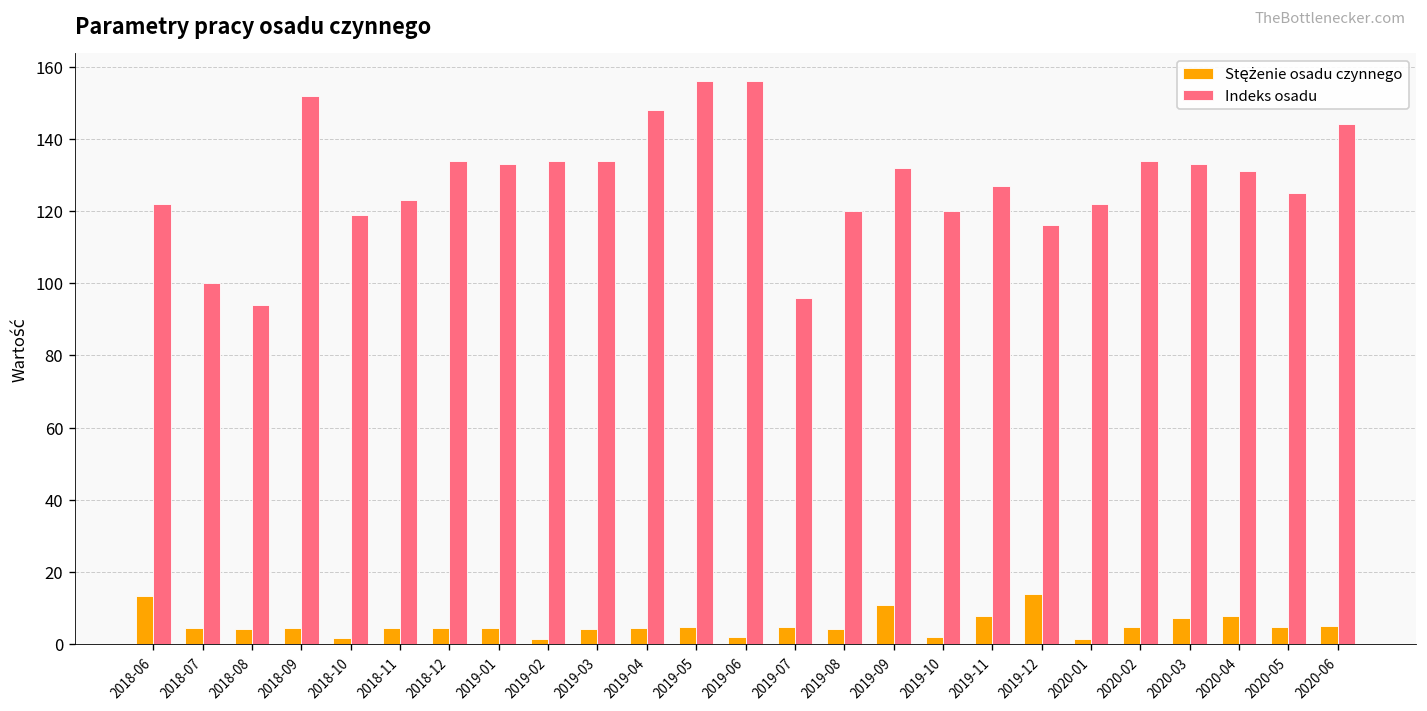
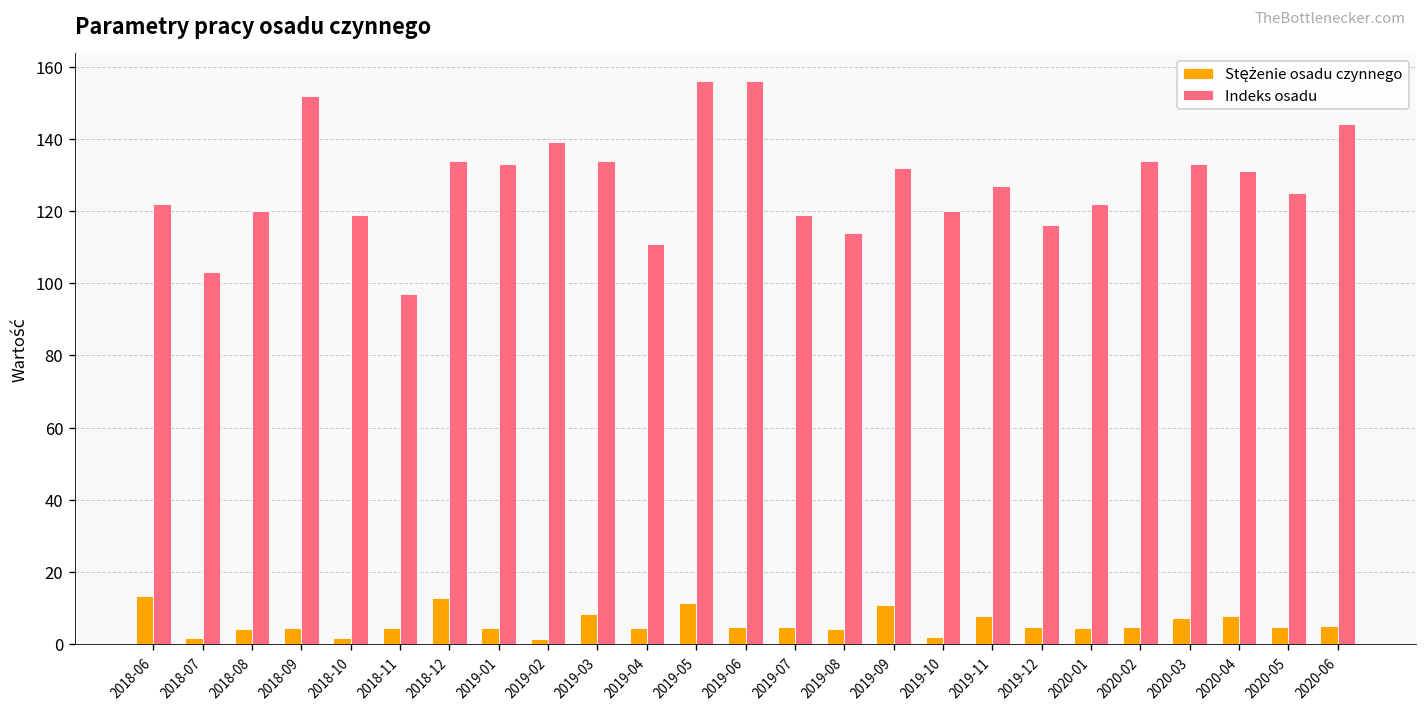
Stężenie osadu czynnego, 2018-07: 4 -> 2
Indeks osadu, 2018-07: 100 -> 103
Indeks osadu, 2018-08: 94 -> 120
Indeks osadu, 2018-11: 123 -> 97
Stężenie osadu czynnego, 2018-12: 4 -> 13
Indeks osadu, 2019-02: 134 -> 139
Stężenie osadu czynnego, 2019-03: 4 -> 8
Indeks osadu, 2019-04: 148 -> 111
Stężenie osadu czynnego, 2019-05: 5 -> 11
Stężenie osadu czynnego, 2019-06: 2 -> 5
Indeks osadu, 2019-07: 96 -> 119
Indeks osadu, 2019-08: 120 -> 114
Stężenie osadu czynnego, 2019-12: 14 -> 5
Stężenie osadu czynnego, 2020-01: 1 -> 4
